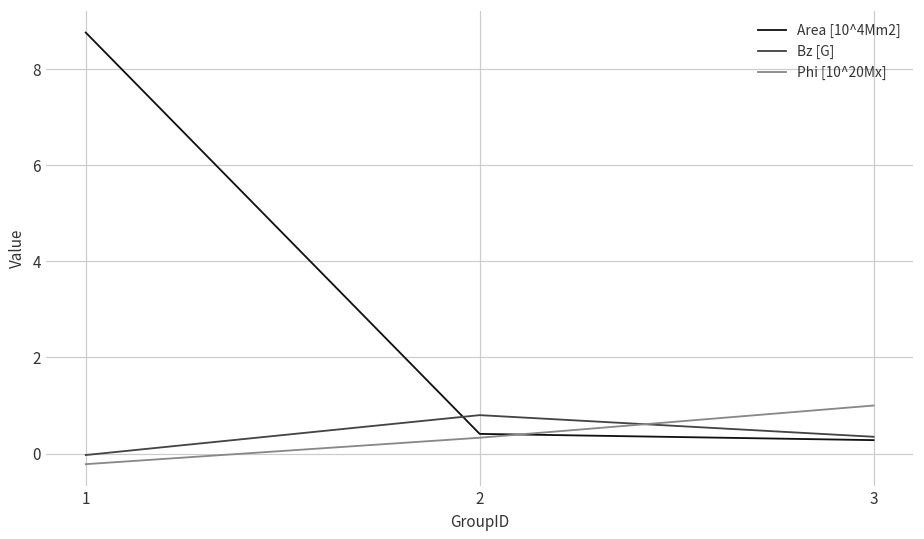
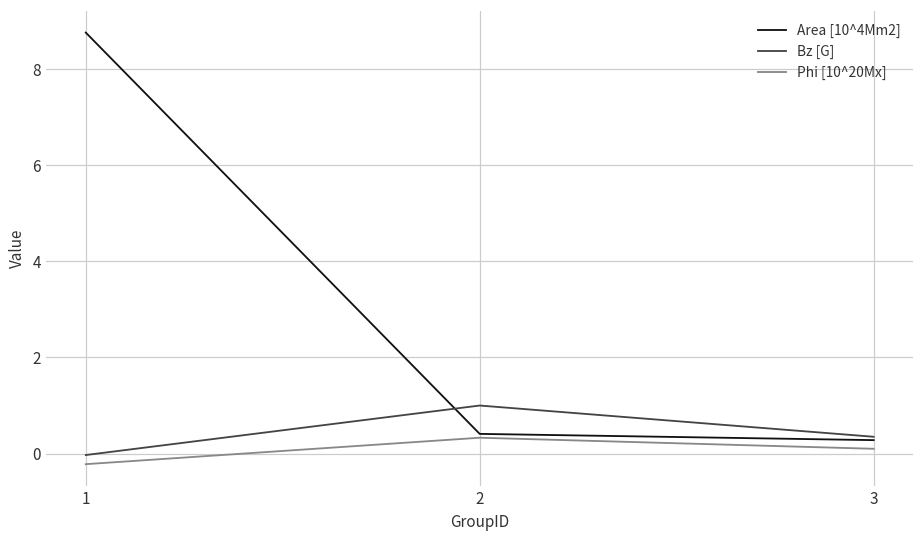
Bz [G], 2: 0.8 -> 1.0
Phi [10^20Mx], 3: 1.0 -> 0.1
